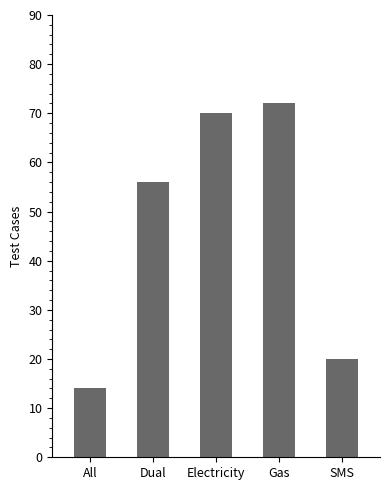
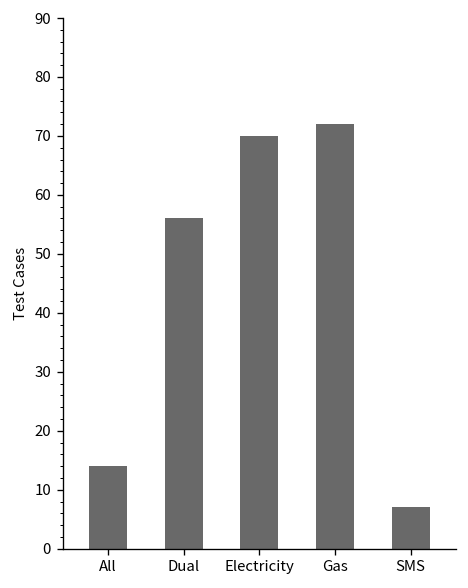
SMS: 20 -> 7
